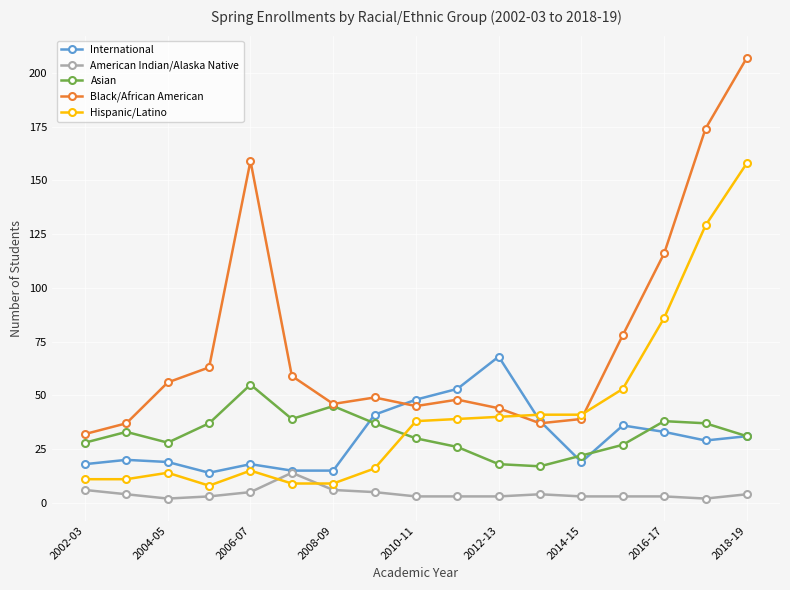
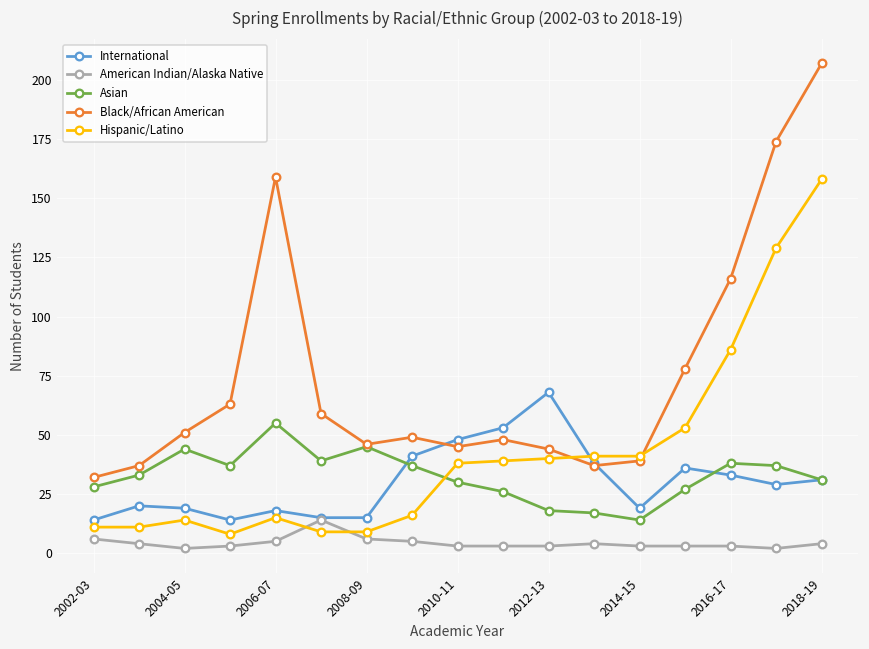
International, 2002-03: 18 -> 14
Asian, 2004-05: 28 -> 44
Black/African American, 2004-05: 56 -> 51
Asian, 2014-15: 22 -> 14
